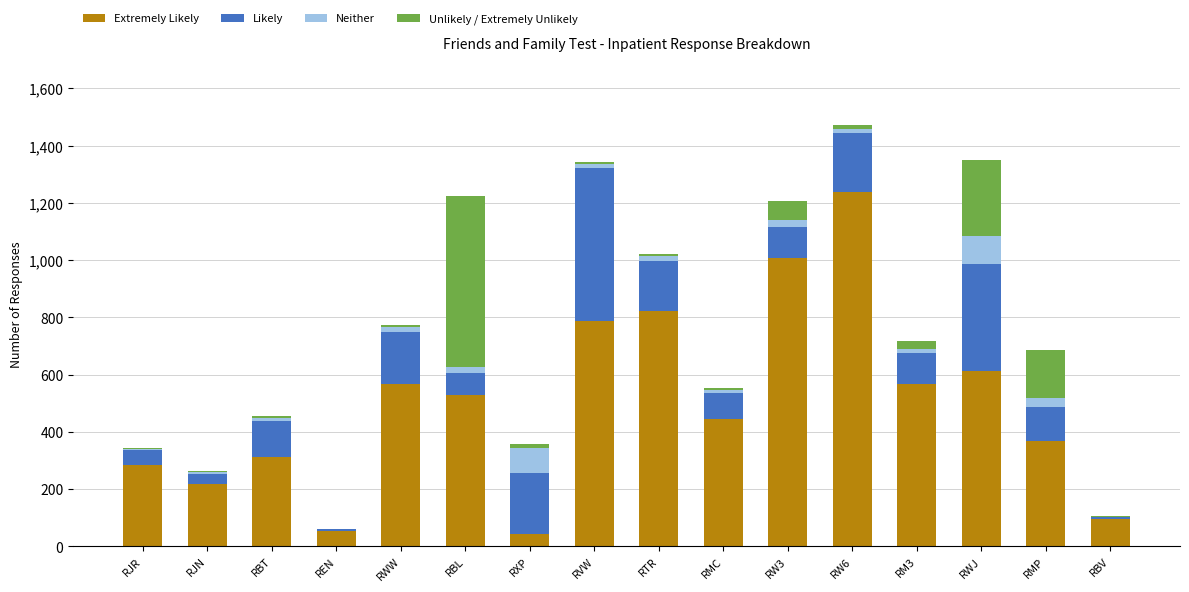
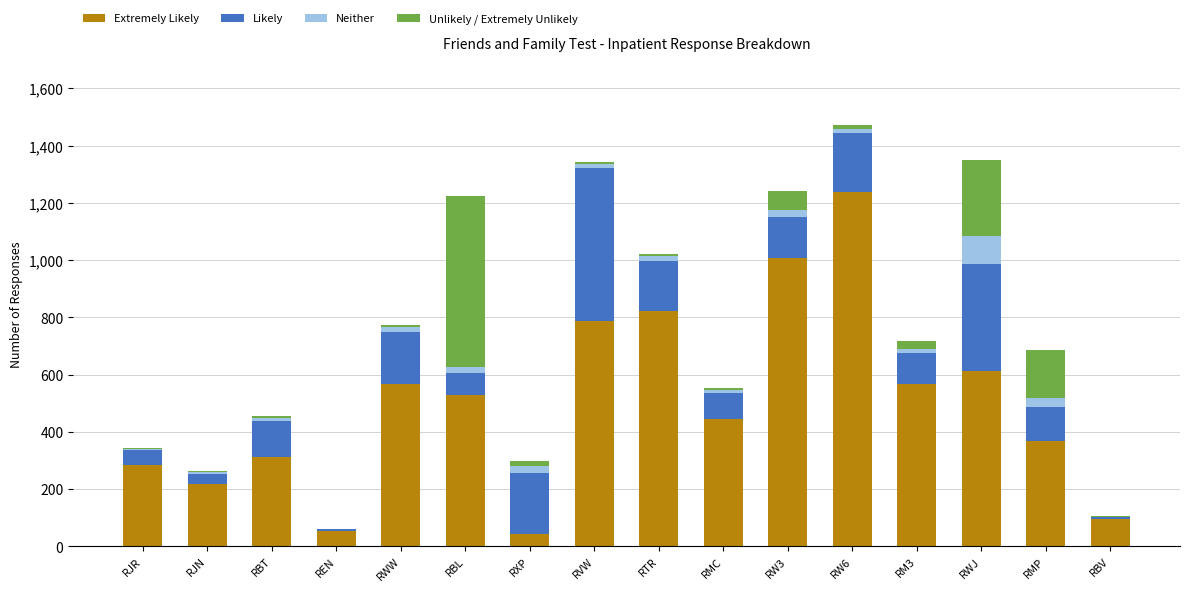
Neither, RXP: 90 -> 30
Likely, RW3: 110 -> 140
